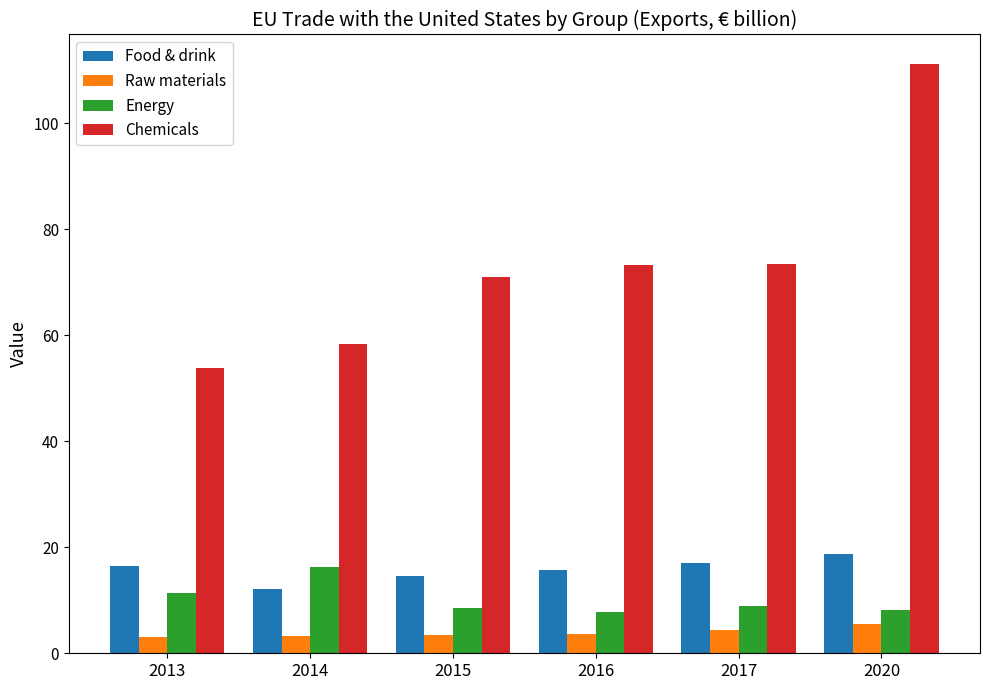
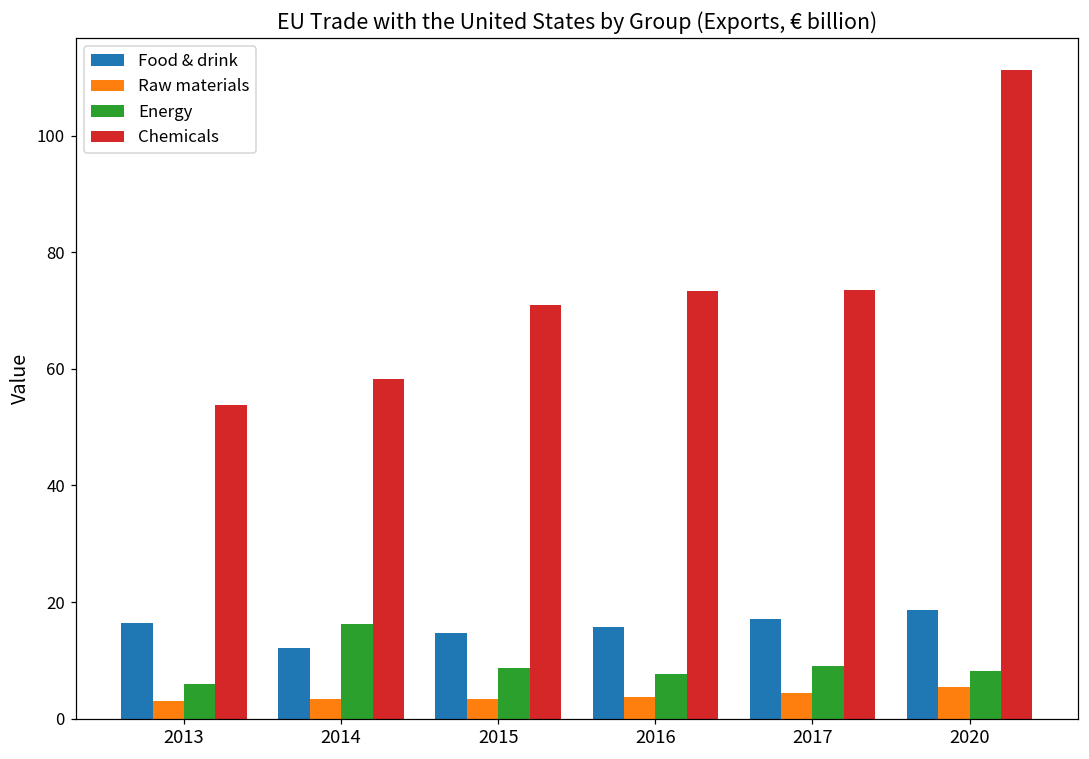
Energy, 2013: 11 -> 6
